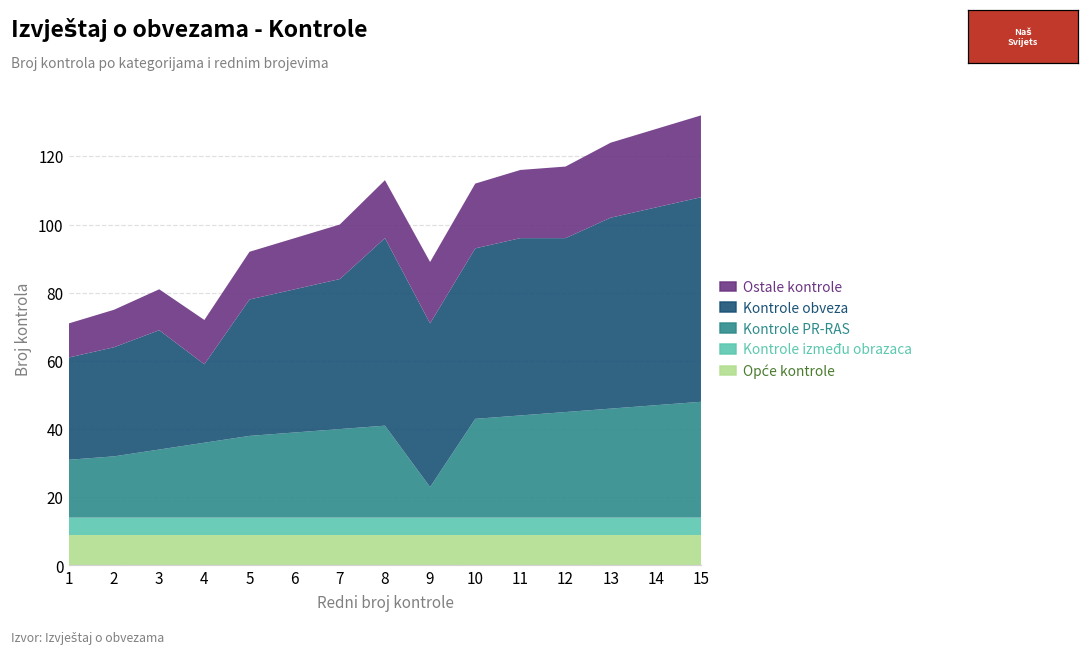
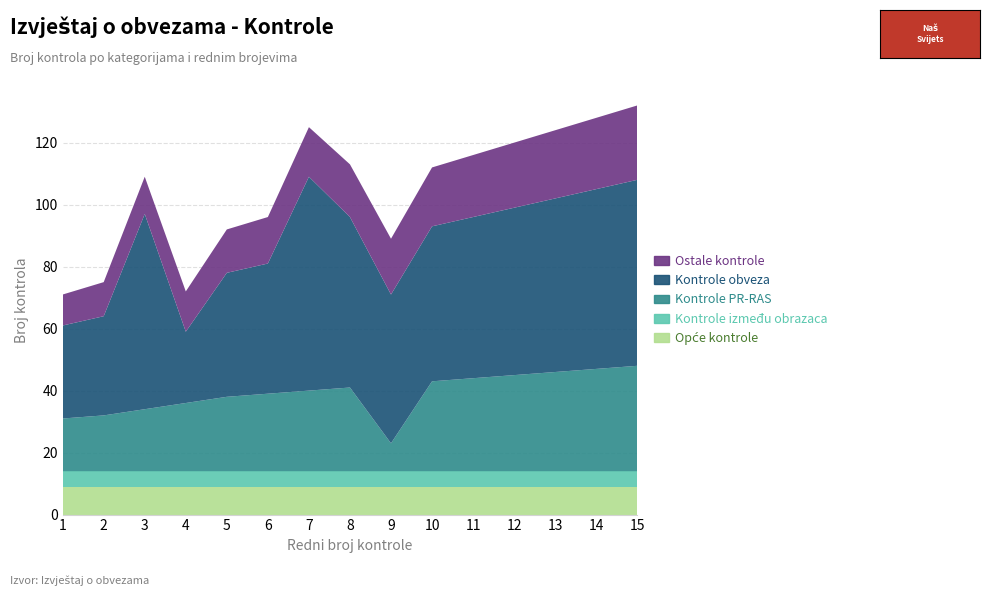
Kontrole obveza, 3: 35 -> 63
Kontrole obveza, 7: 44 -> 69
Kontrole obveza, 12: 51 -> 54
